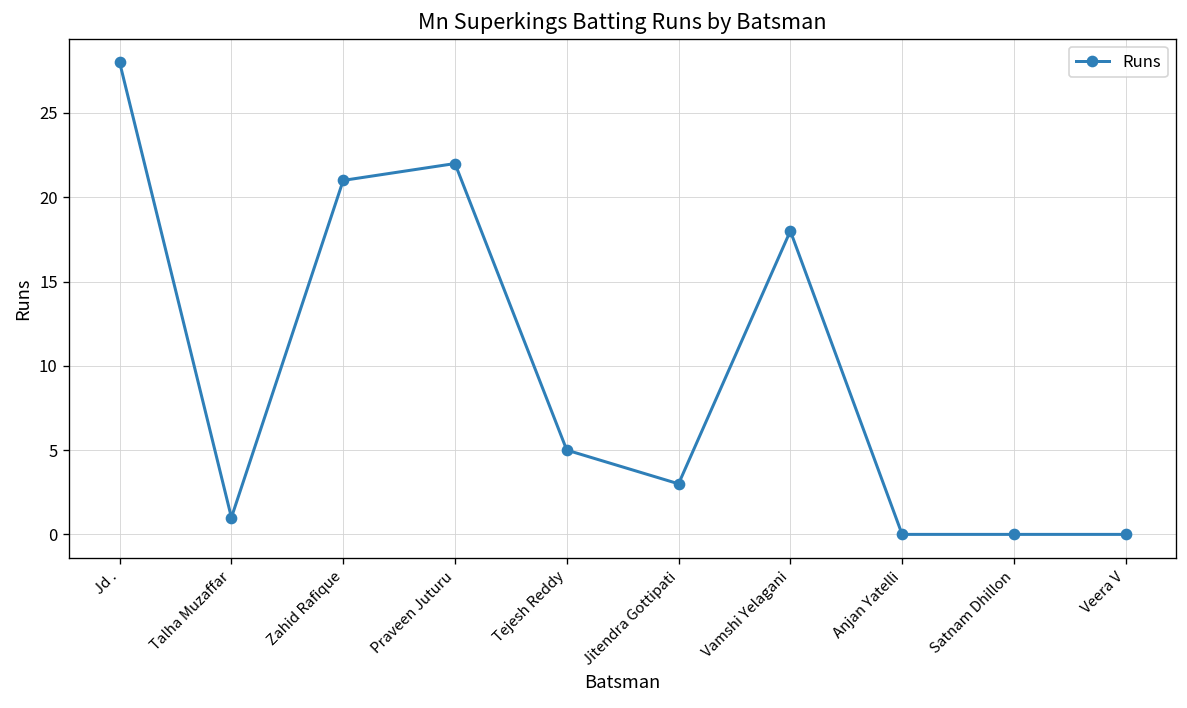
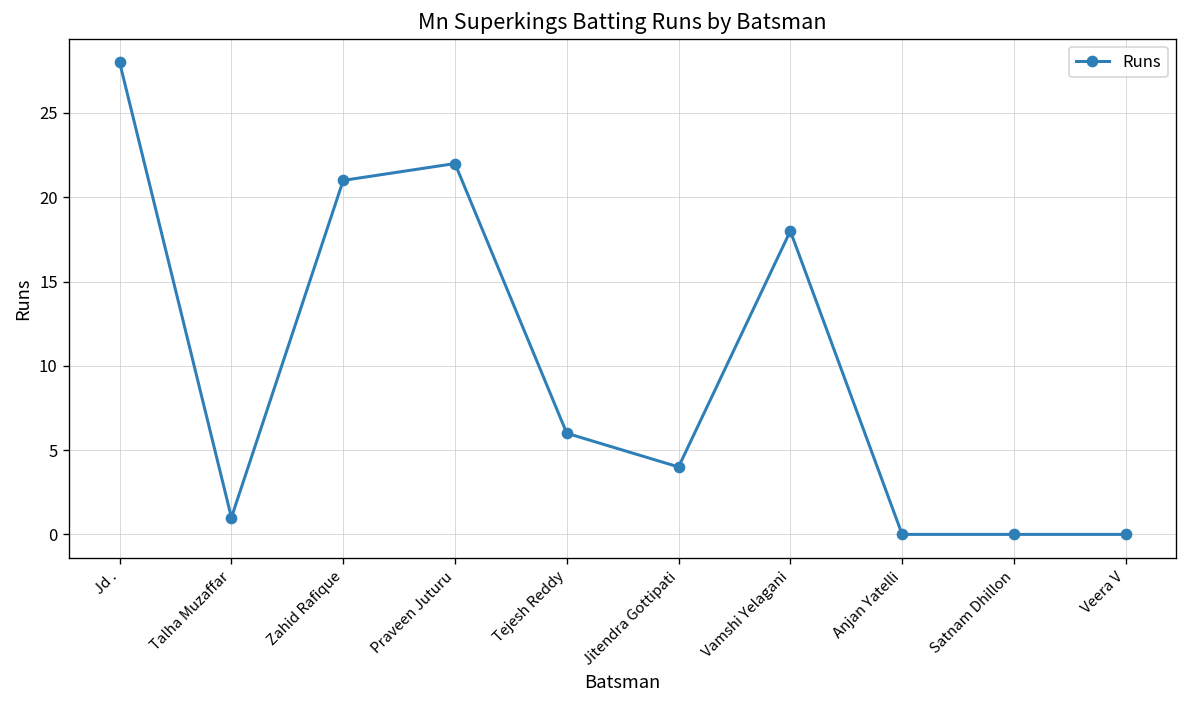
Tejesh Reddy: 5 -> 6
Jitendra Gottipati: 3 -> 4
